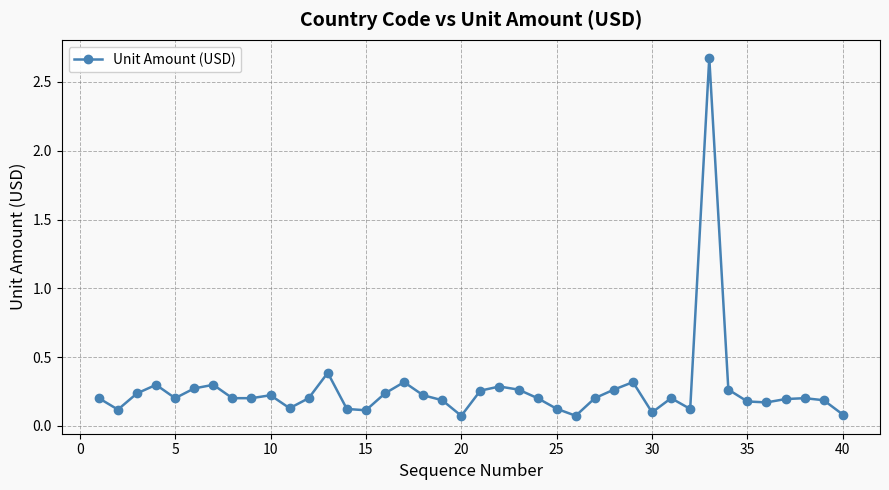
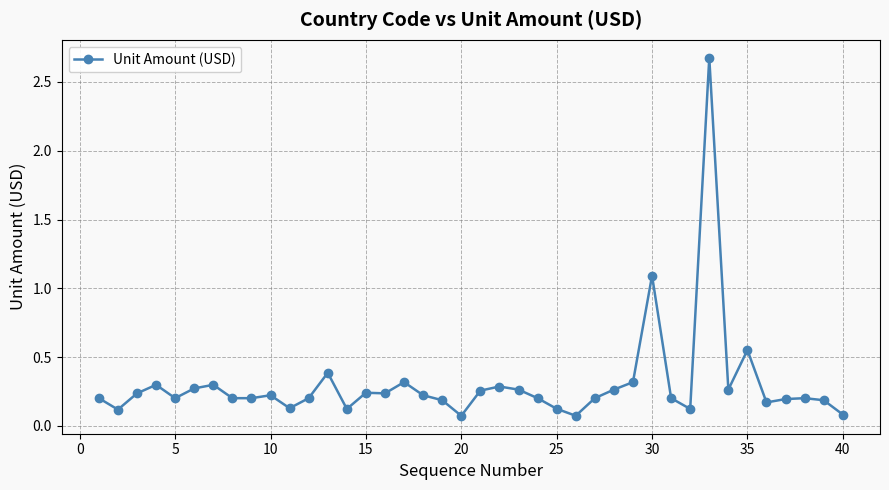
15: 0.11 -> 0.24
30: 0.10 -> 1.09
35: 0.18 -> 0.55
